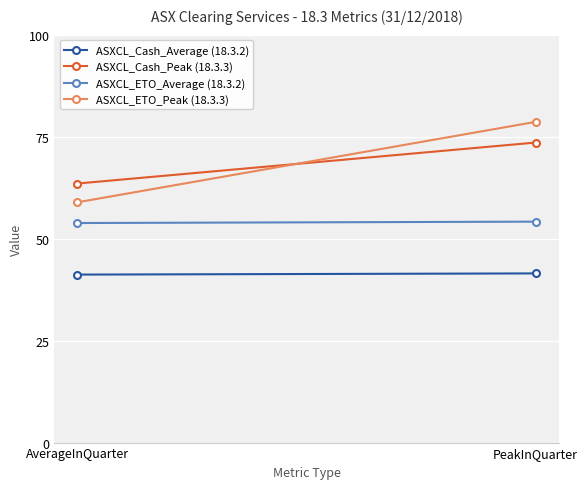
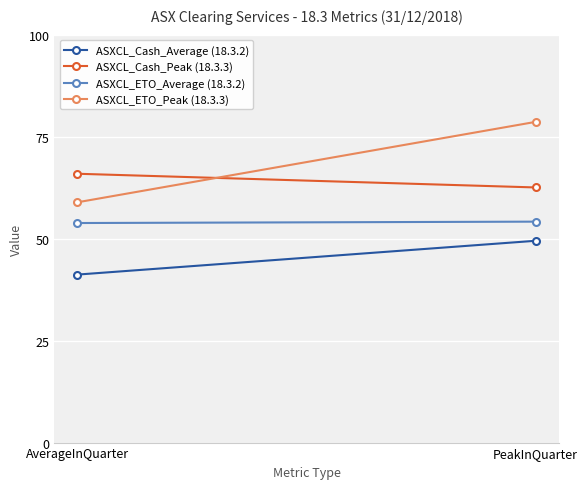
ASXCL_Cash_Peak (18.3.3), AverageInQuarter: 64 -> 66
ASXCL_Cash_Average (18.3.2), PeakInQuarter: 41 -> 49
ASXCL_Cash_Peak (18.3.3), PeakInQuarter: 74 -> 63
